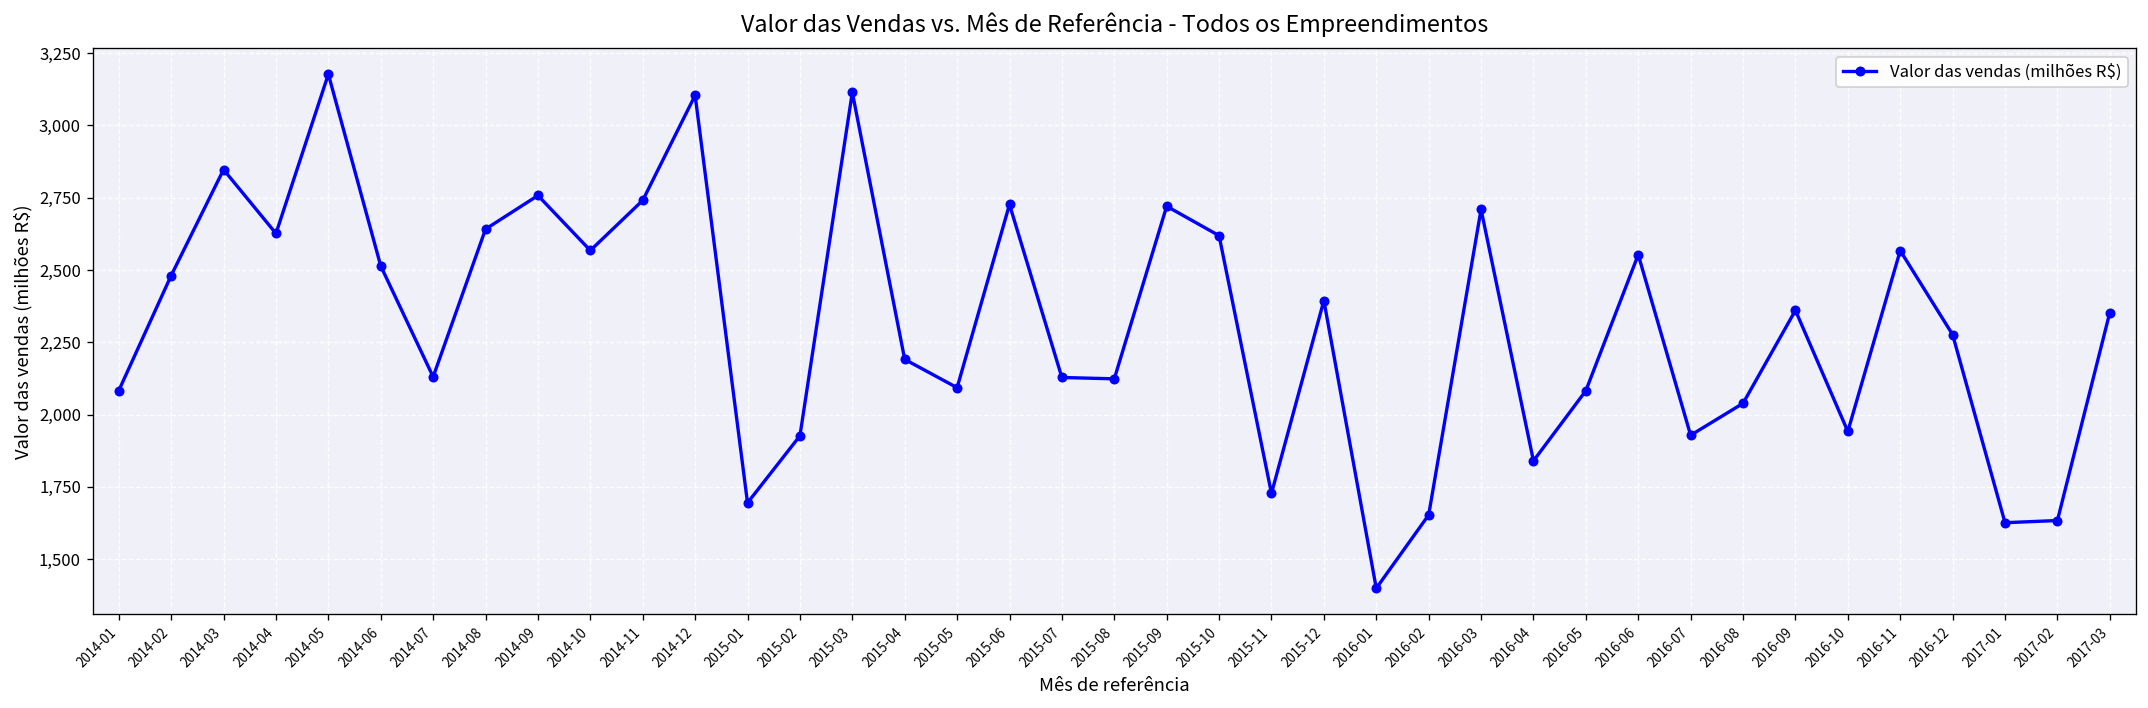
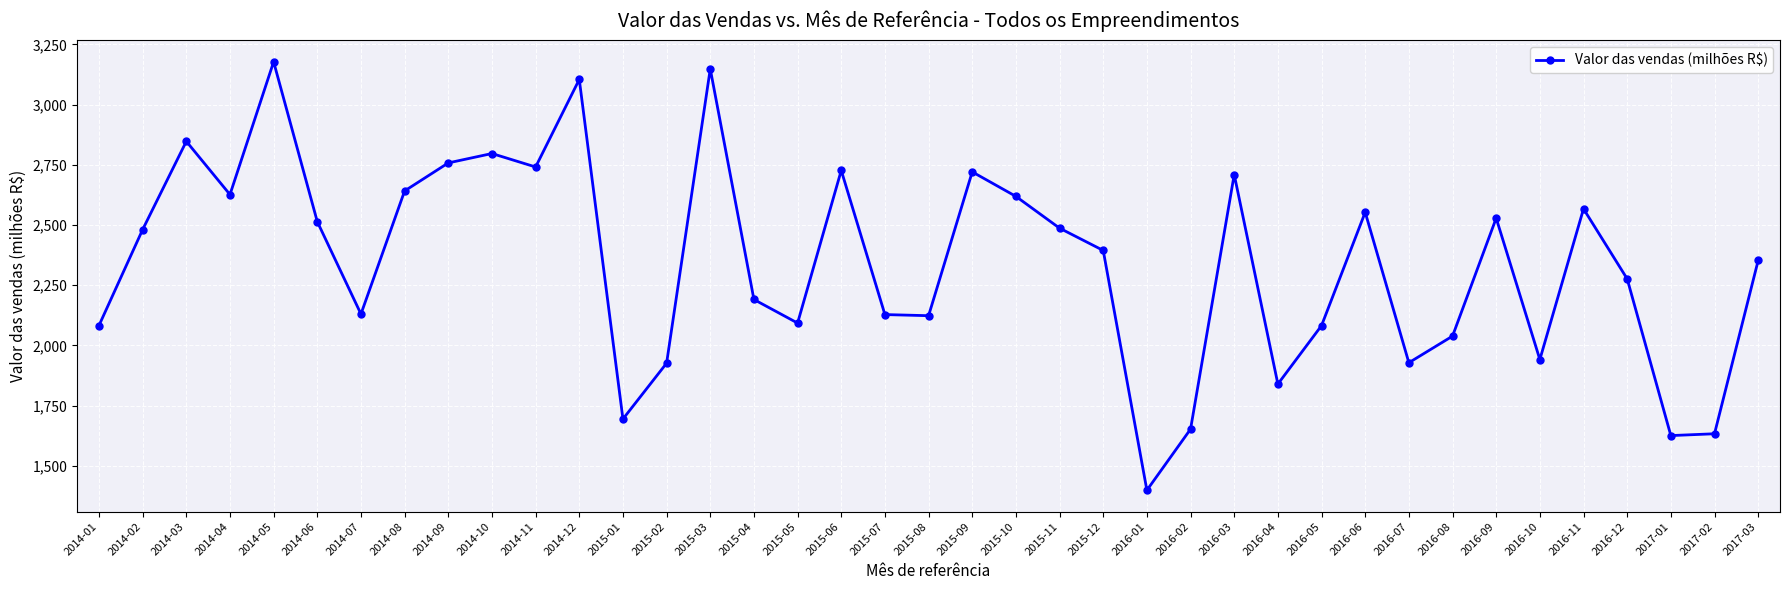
2014-10: 2,570 -> 2,800
2015-03: 3,110 -> 3,150
2015-11: 1,730 -> 2,490
2016-09: 2,360 -> 2,530
